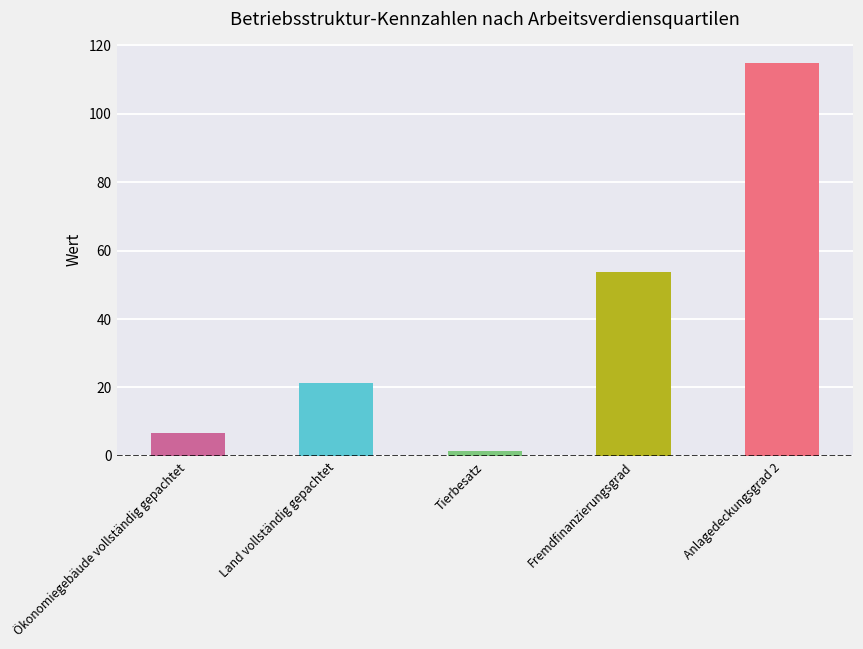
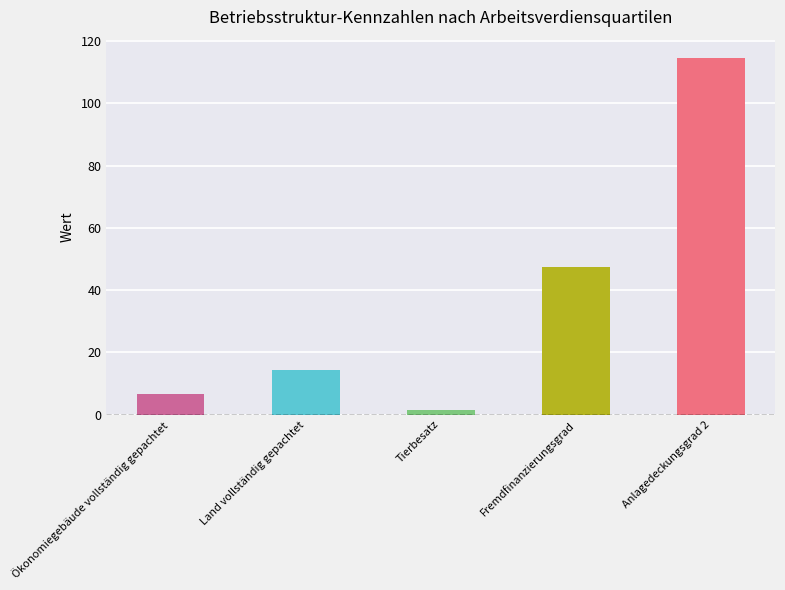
Land vollständig gepachtet: 21 -> 14
Fremdfinanzierungsgrad: 54 -> 47
